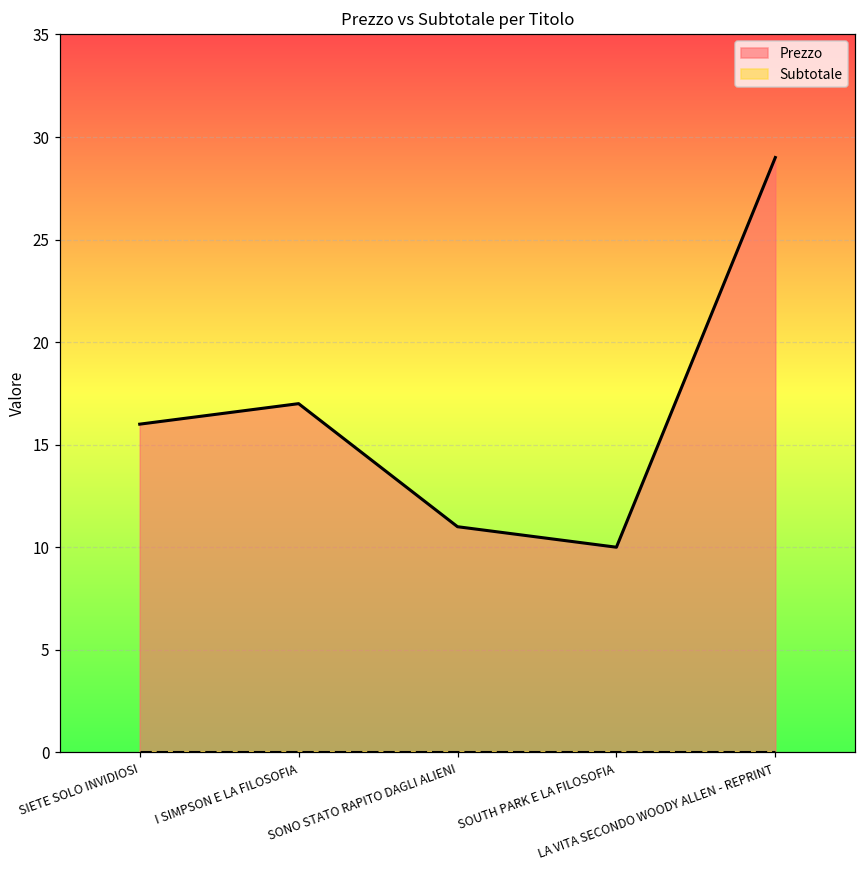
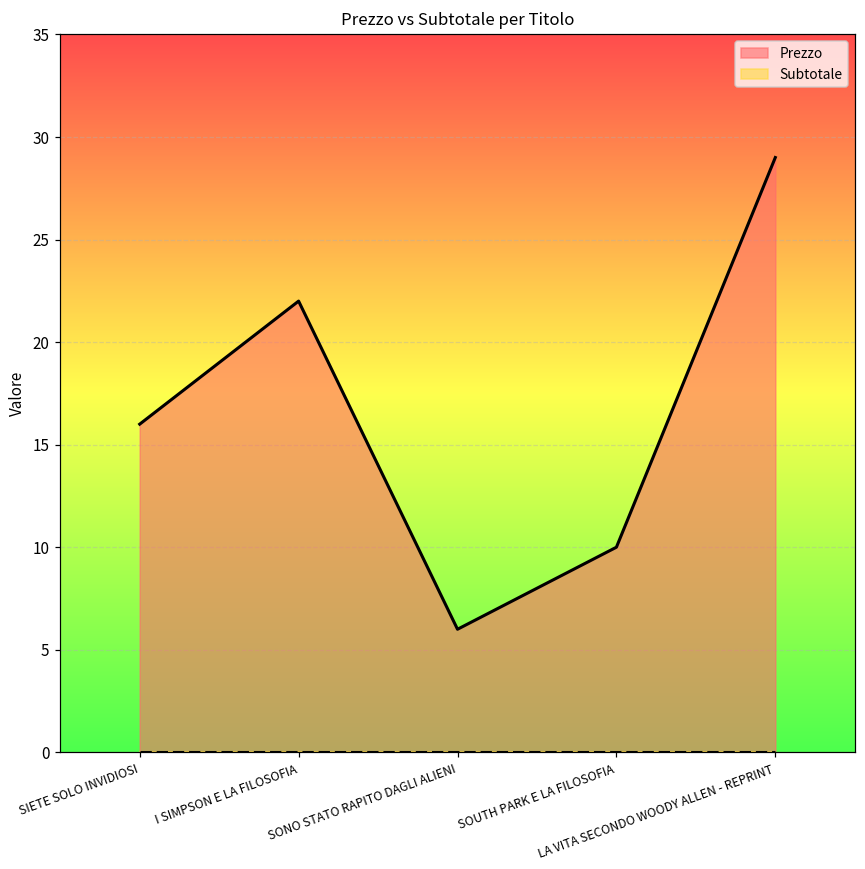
Prezzo, I SIMPSON E LA FILOSOFIA: 17 -> 22
Prezzo, SONO STATO RAPITO DAGLI ALIENI: 11 -> 6
